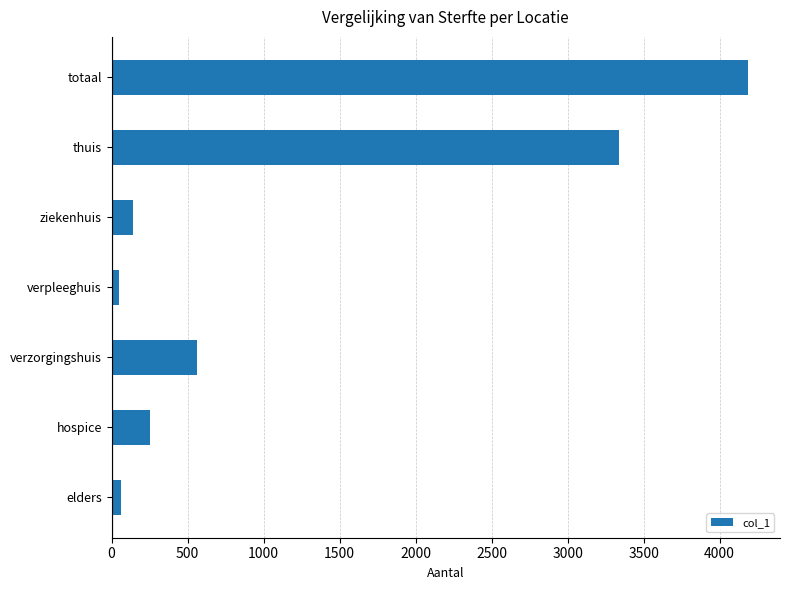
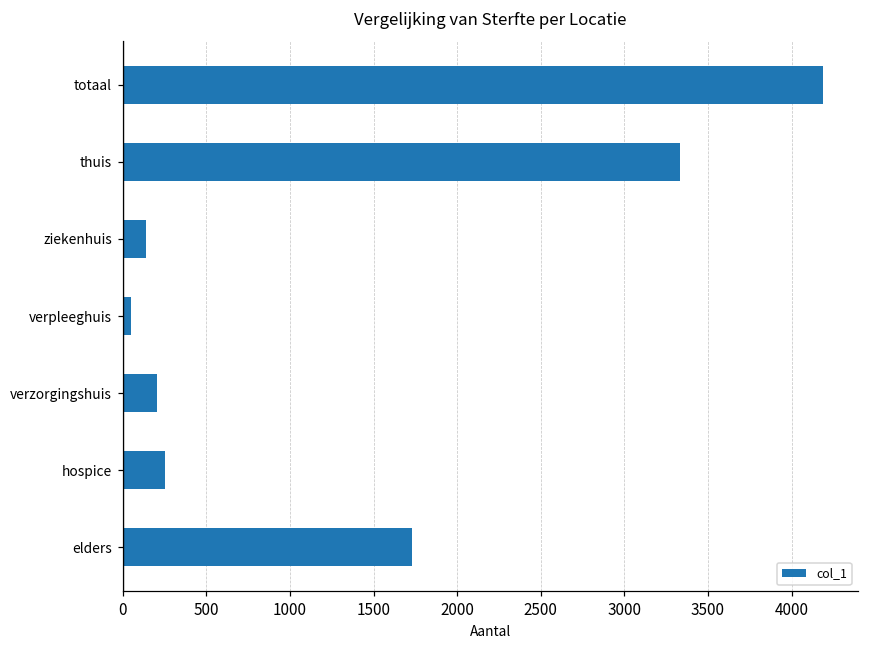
verzorgingshuis: 560 -> 210
elders: 60 -> 1730
